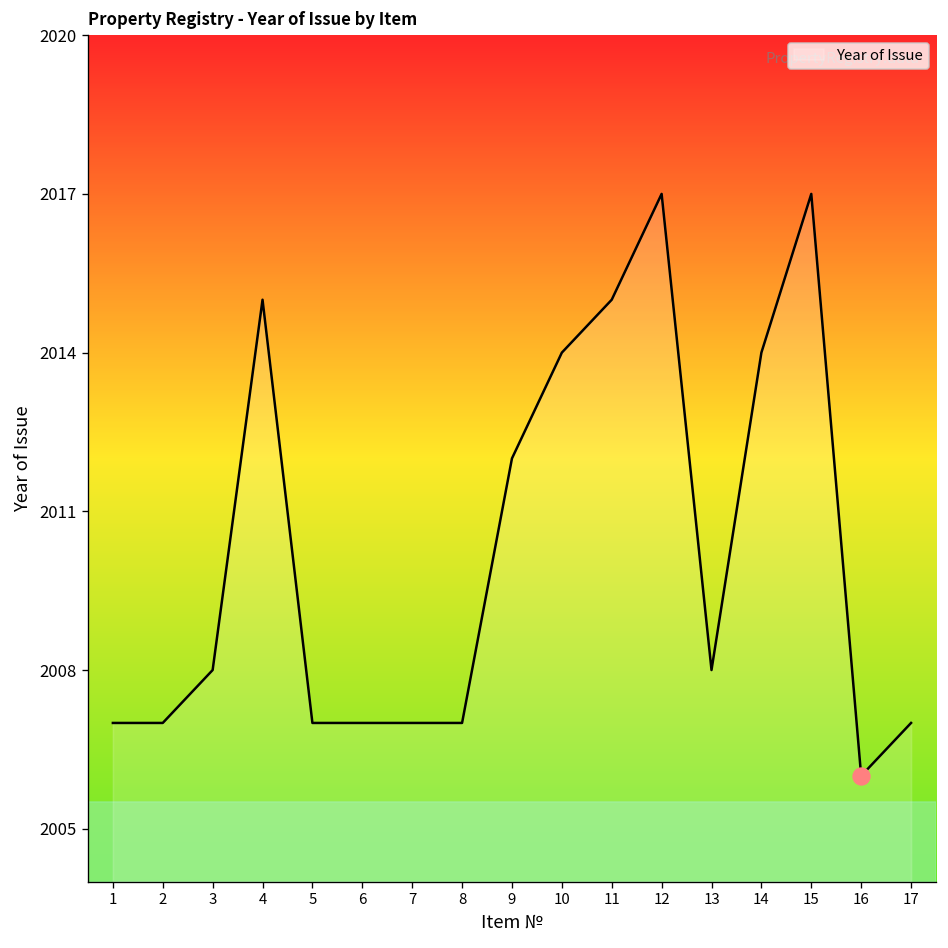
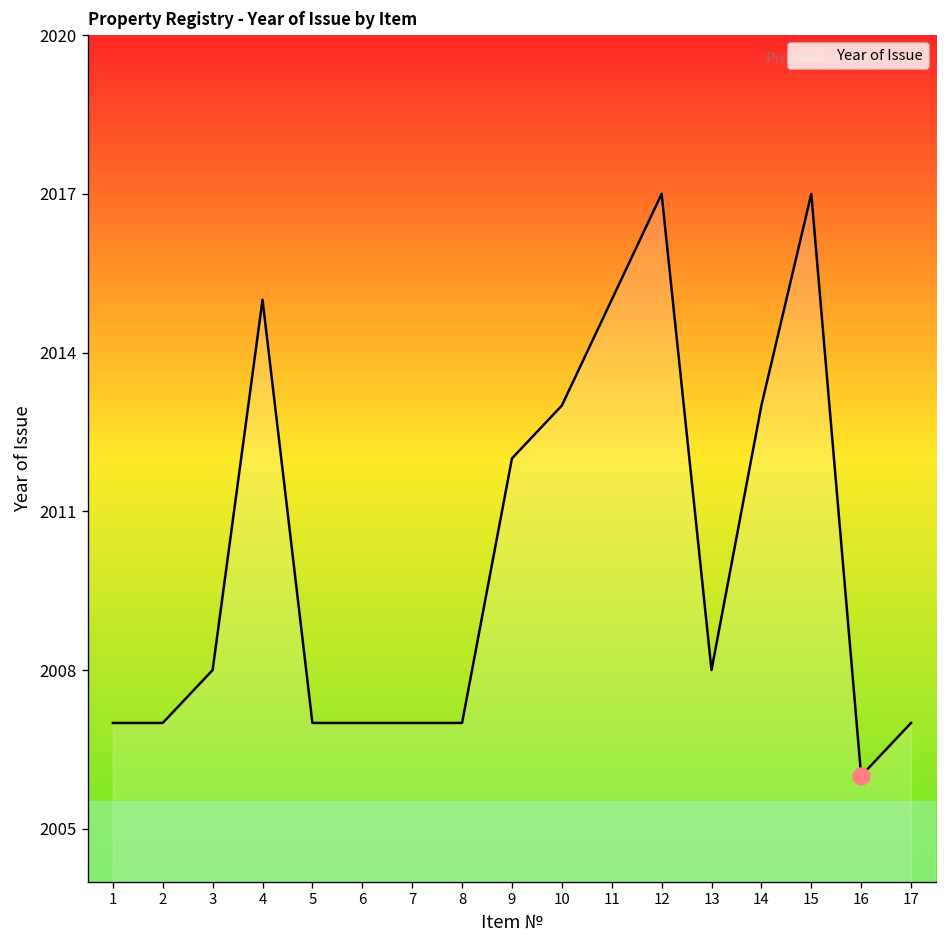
Year of Issue, 10: 2014 -> 2013
Year of Issue, 14: 2014 -> 2013
